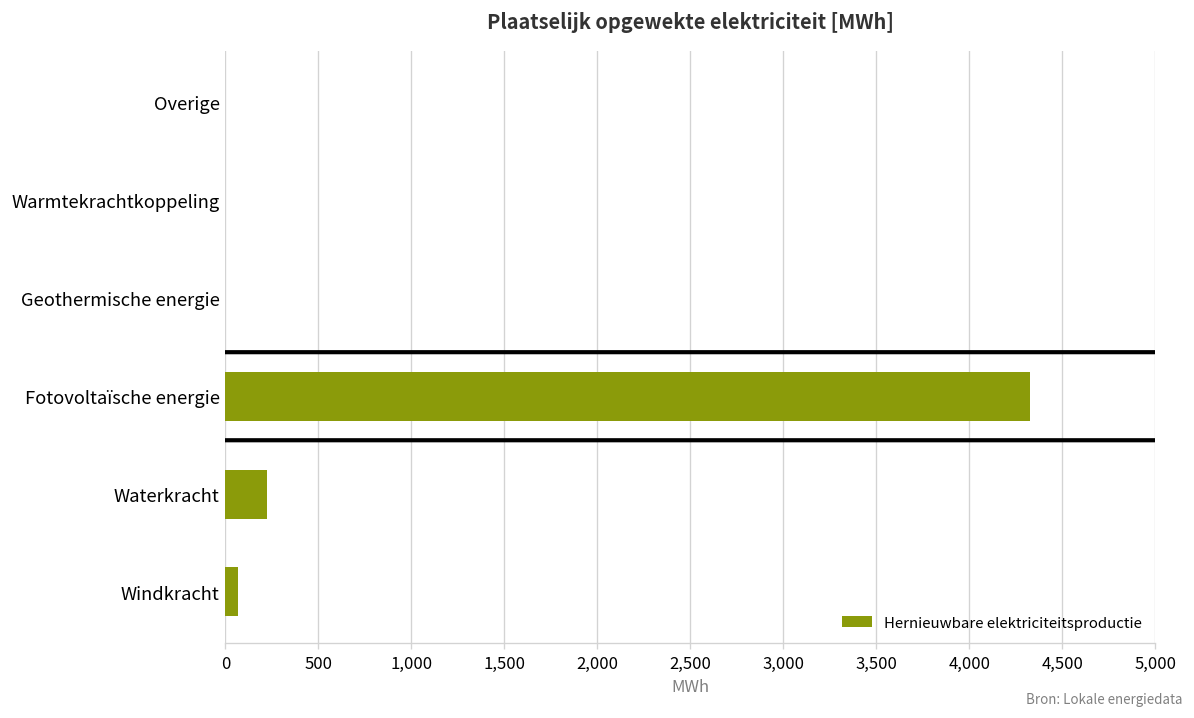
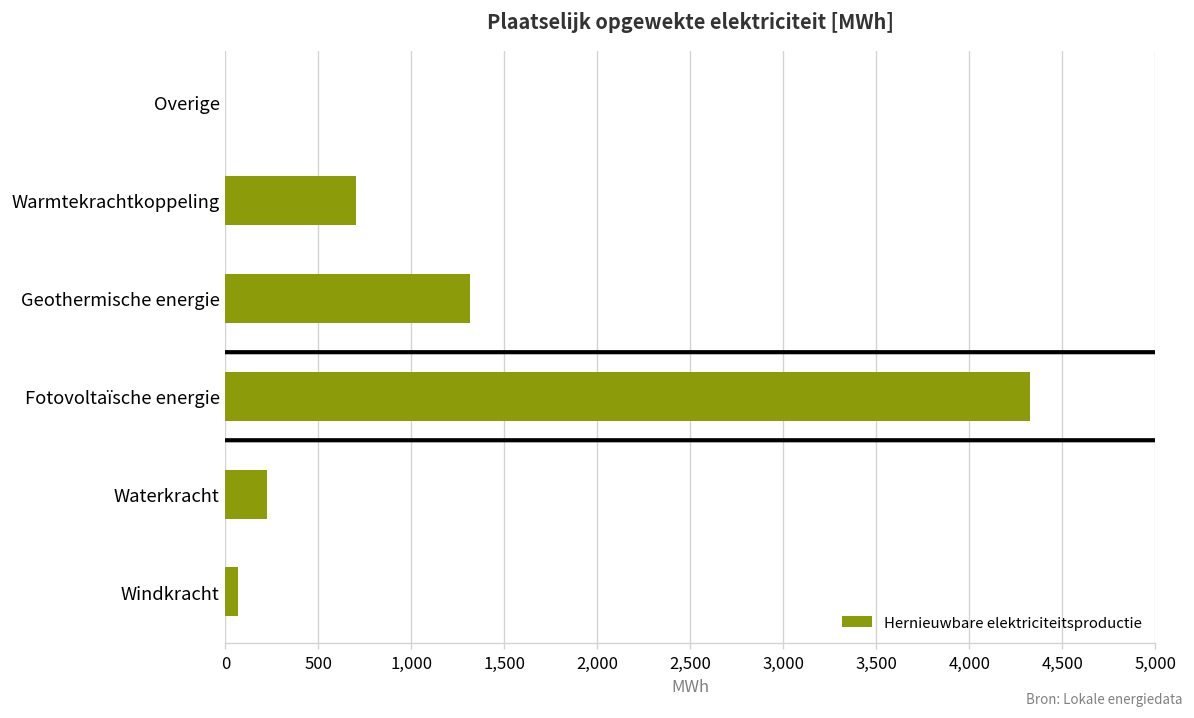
Warmtekrachtkoppeling: 0 -> 700
Geothermische energie: 0 -> 1,310
